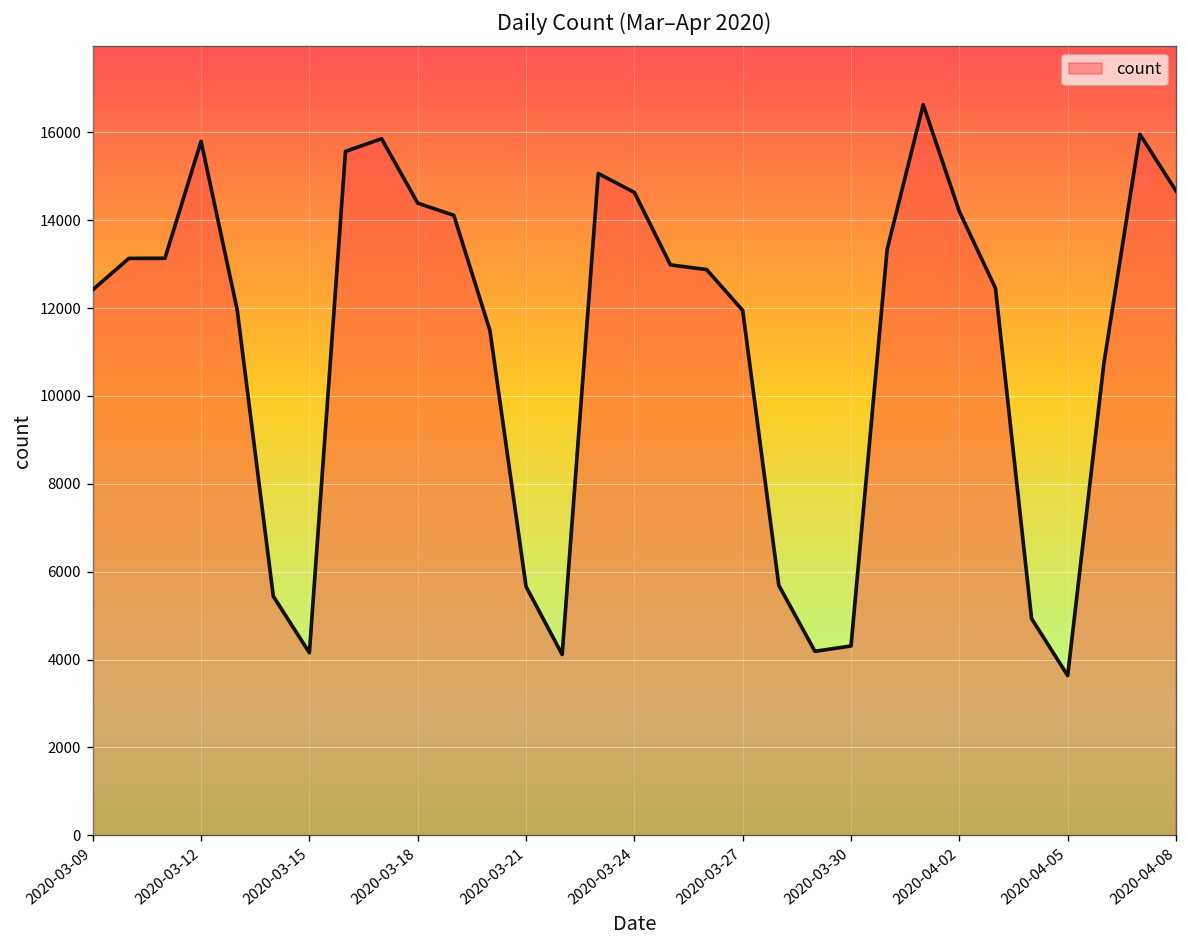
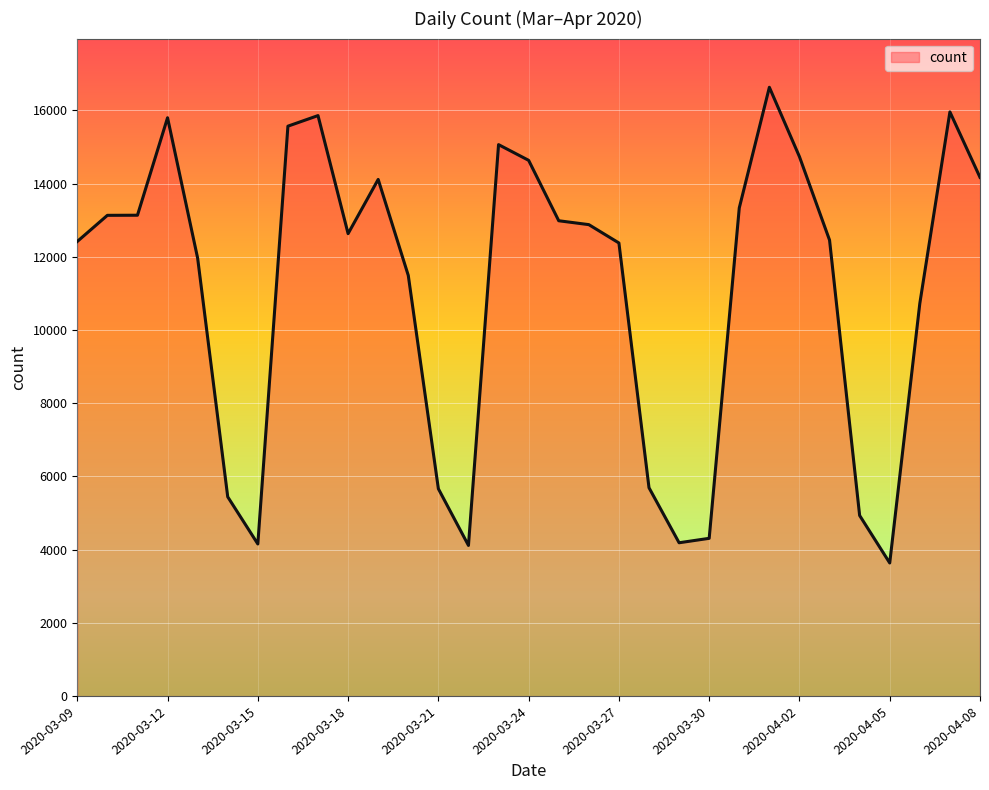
2020-03-18: 14400 -> 12600
2020-03-27: 11900 -> 12400
2020-04-02: 14200 -> 14700
2020-04-08: 14700 -> 14200
